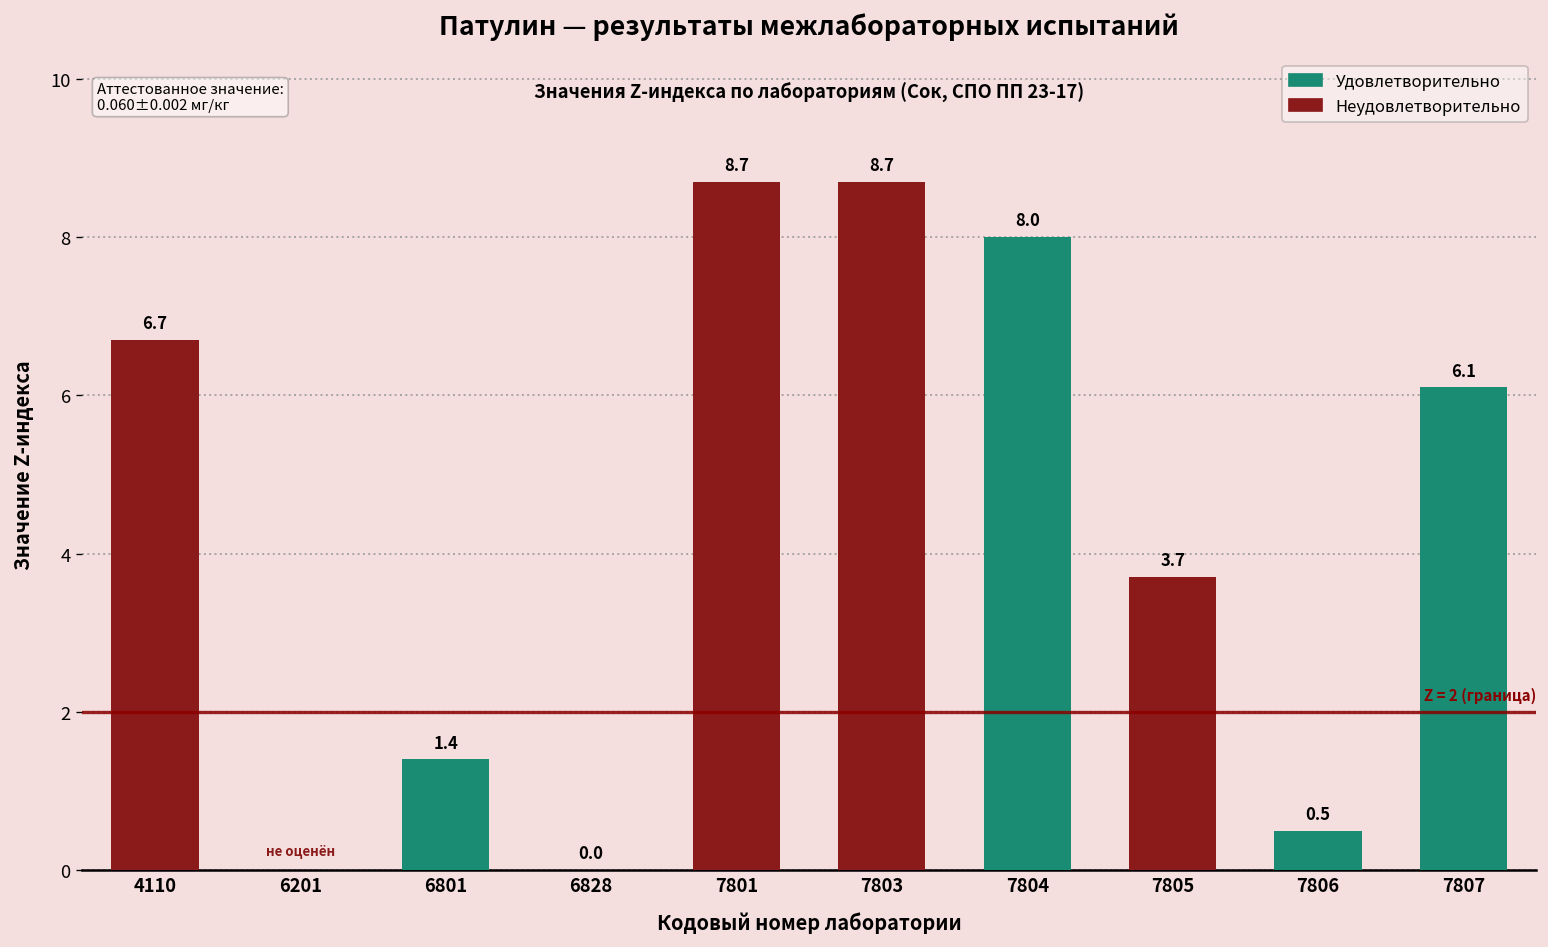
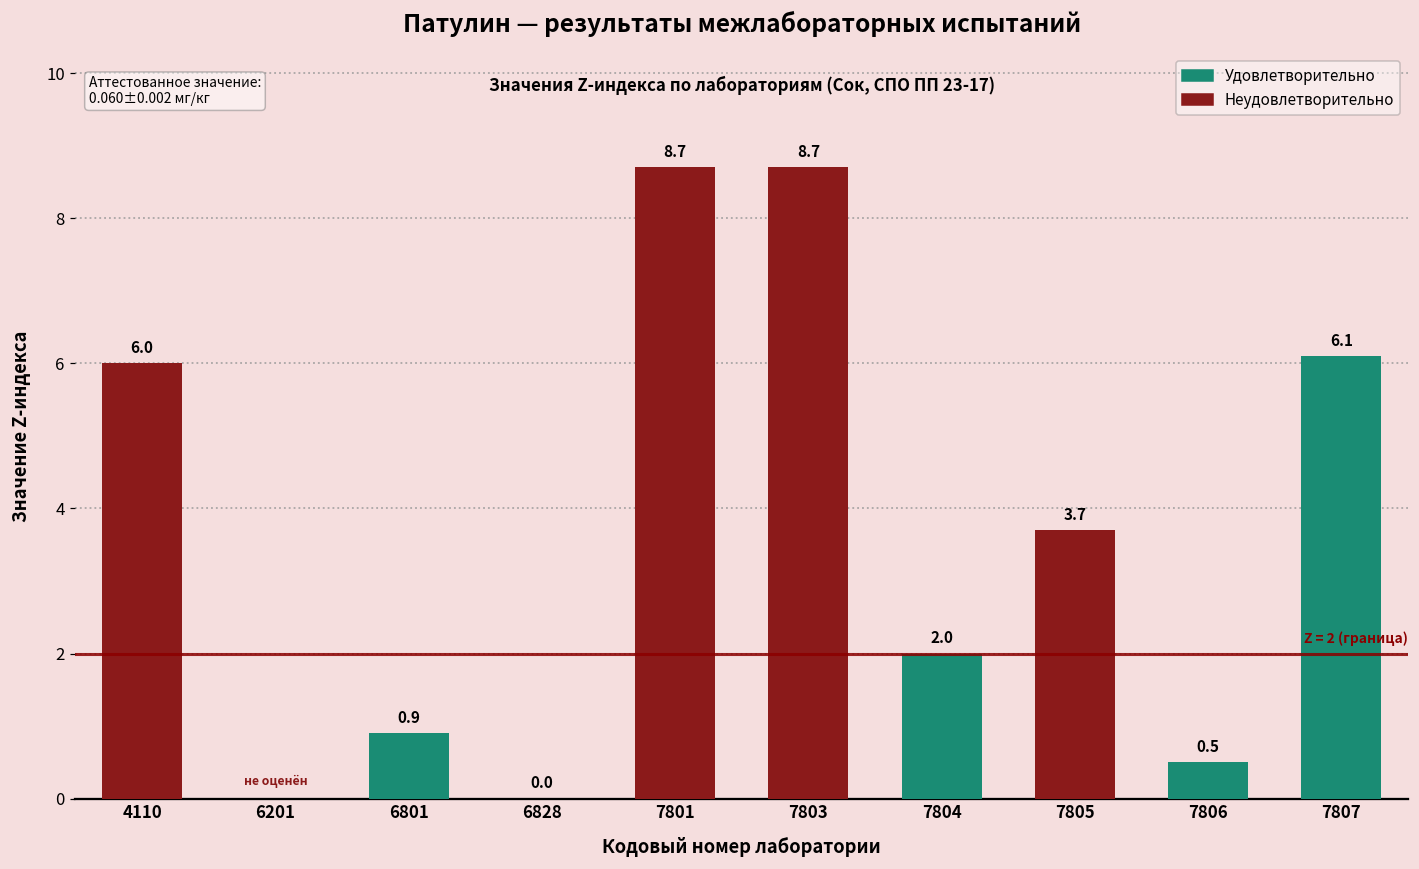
4110: 6.7 -> 6.0
6801: 1.4 -> 0.9
7804: 8.0 -> 2.0
